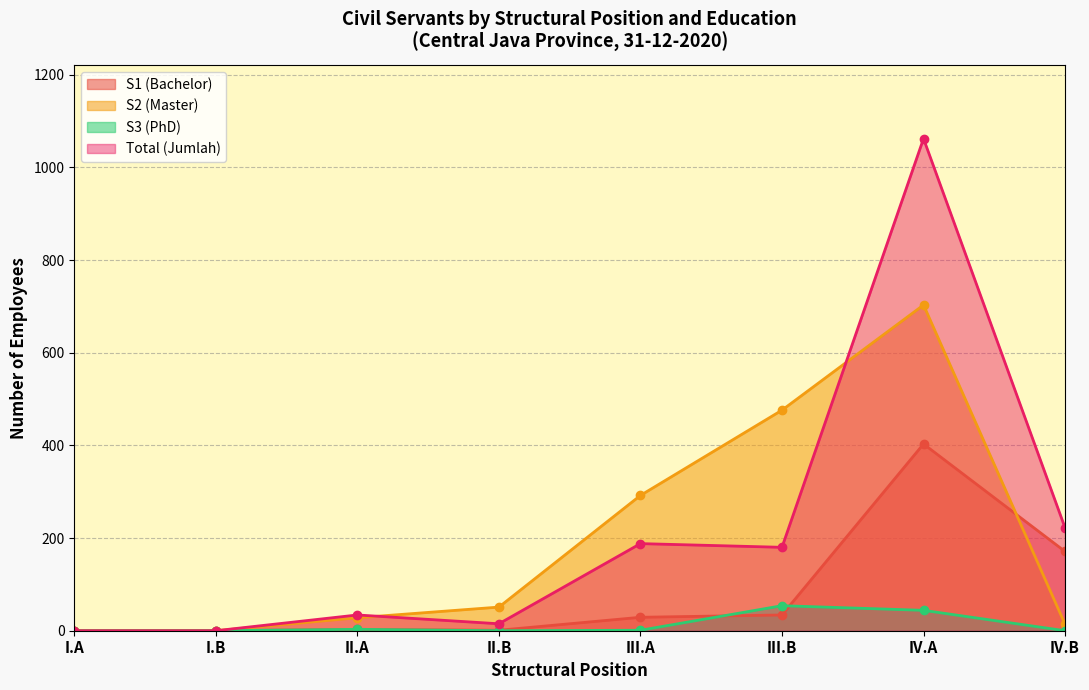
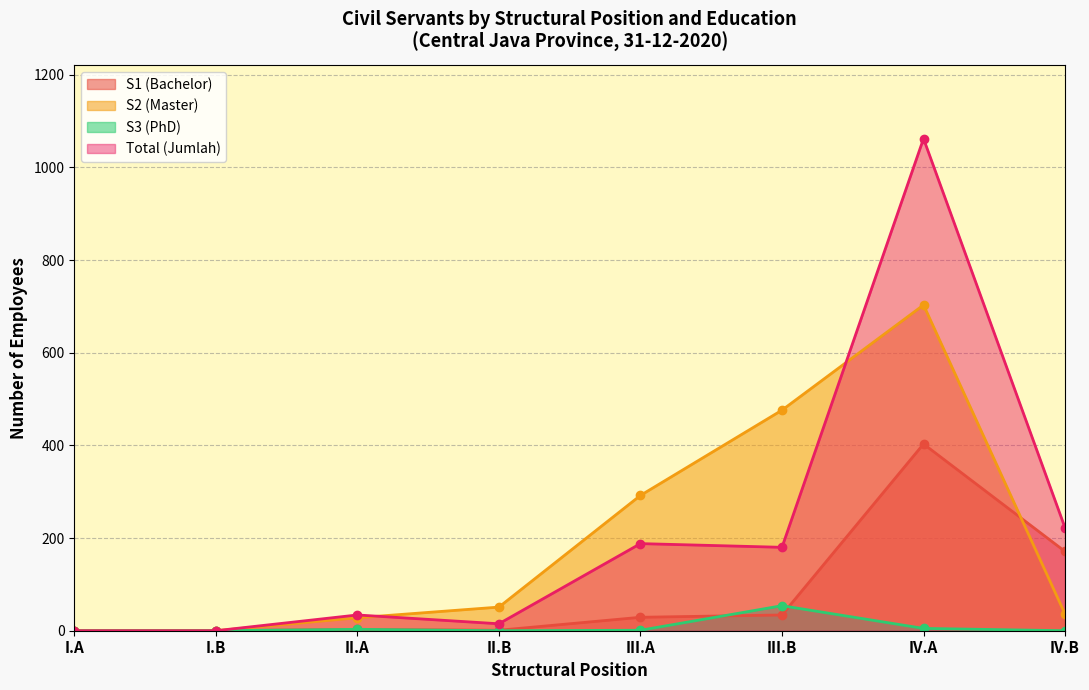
S3 (PhD), IV.A: 40 -> 10
S2 (Master), IV.B: 10 -> 40
